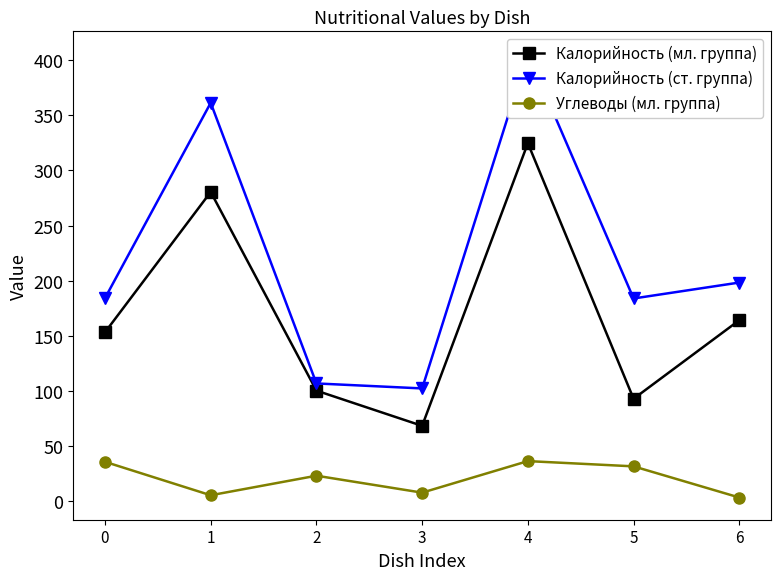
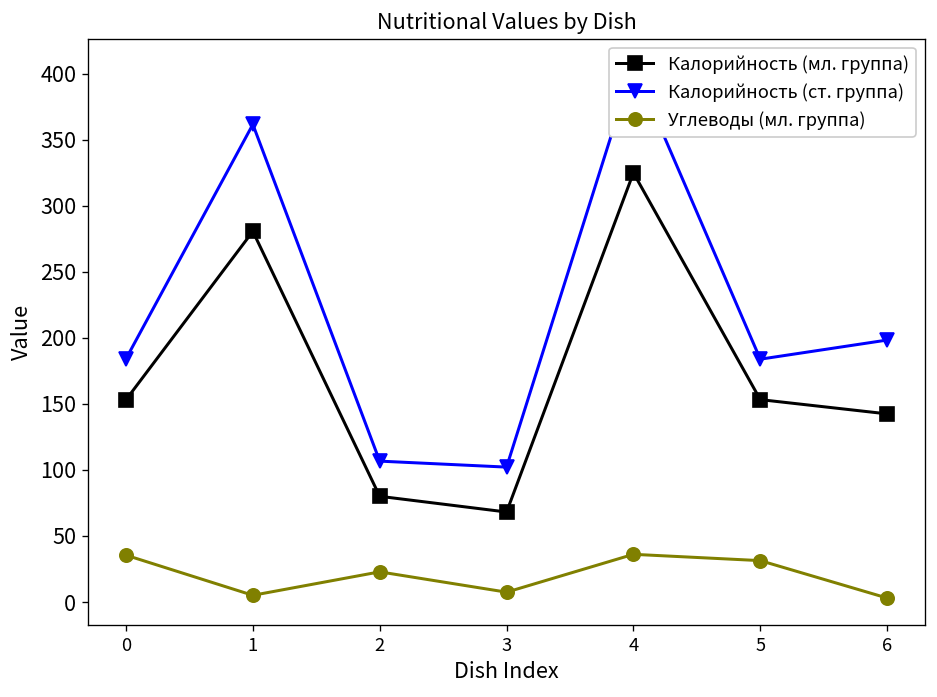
Калорийность (мл. группа), 2: 100 -> 80
Калорийность (мл. группа), 5: 93 -> 153
Калорийность (мл. группа), 6: 164 -> 142
